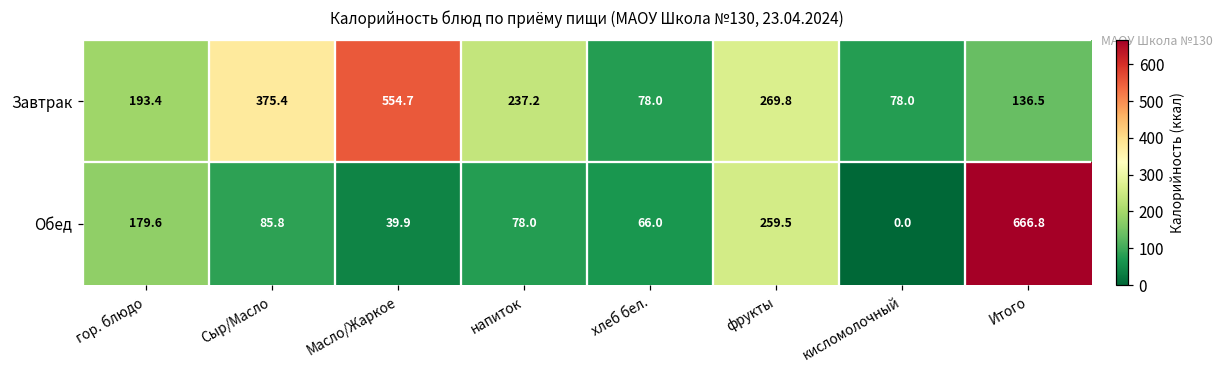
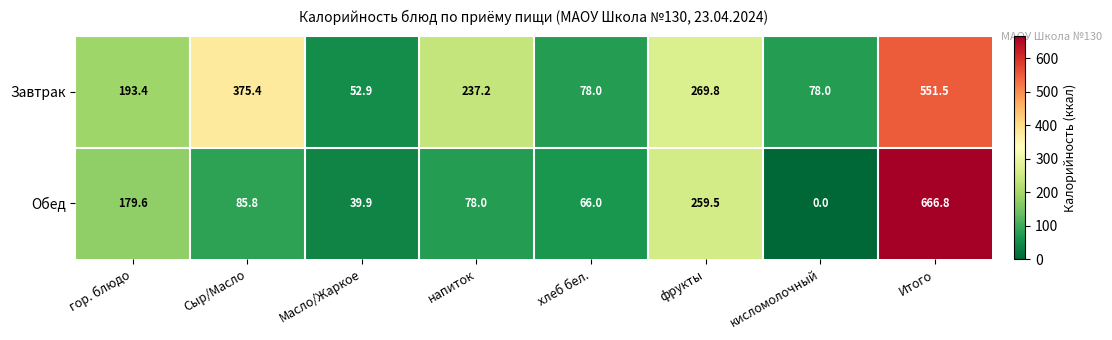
Завтрак, Масло/Жаркое: 554.7 -> 52.9
Завтрак, Итого: 136.5 -> 551.5
